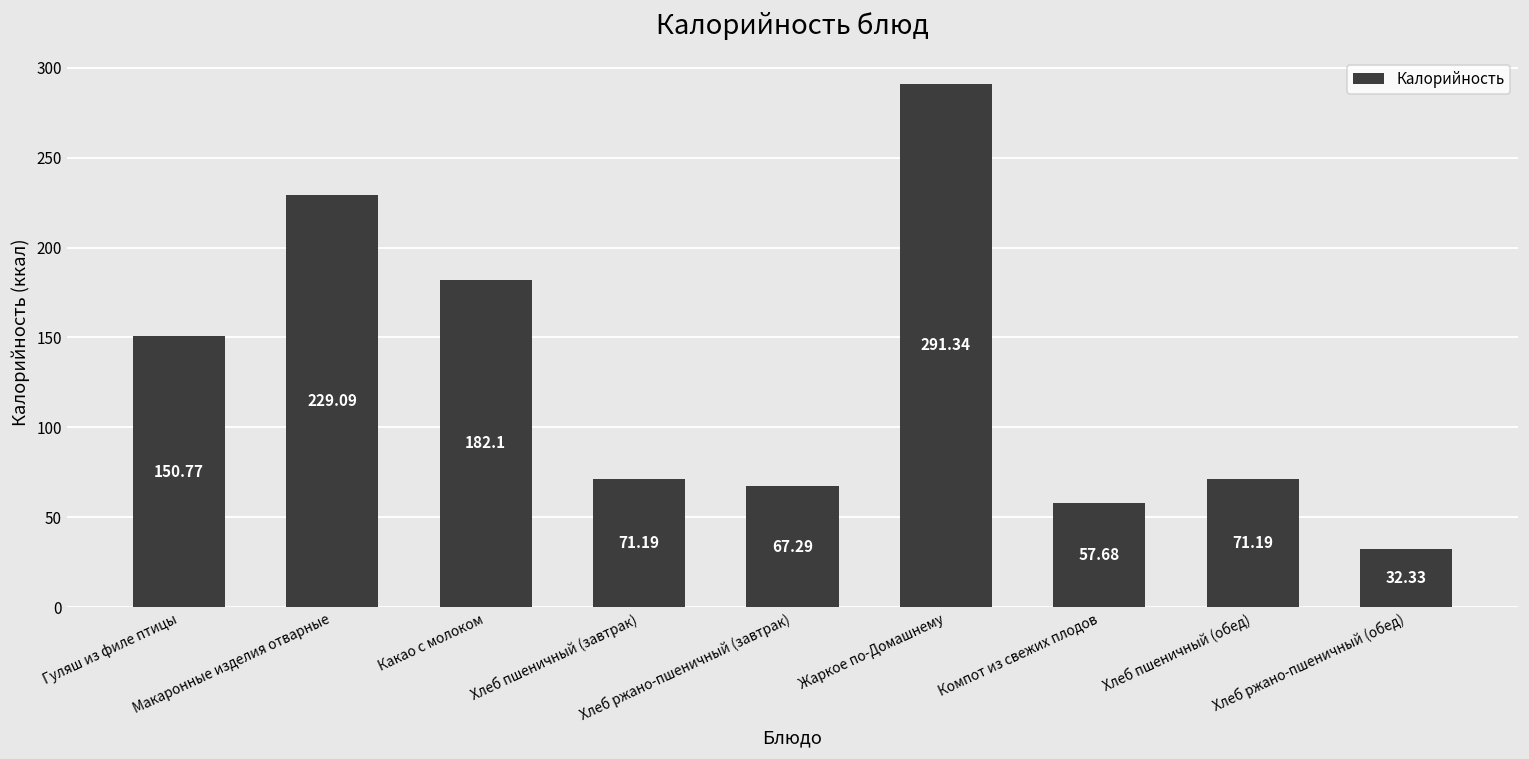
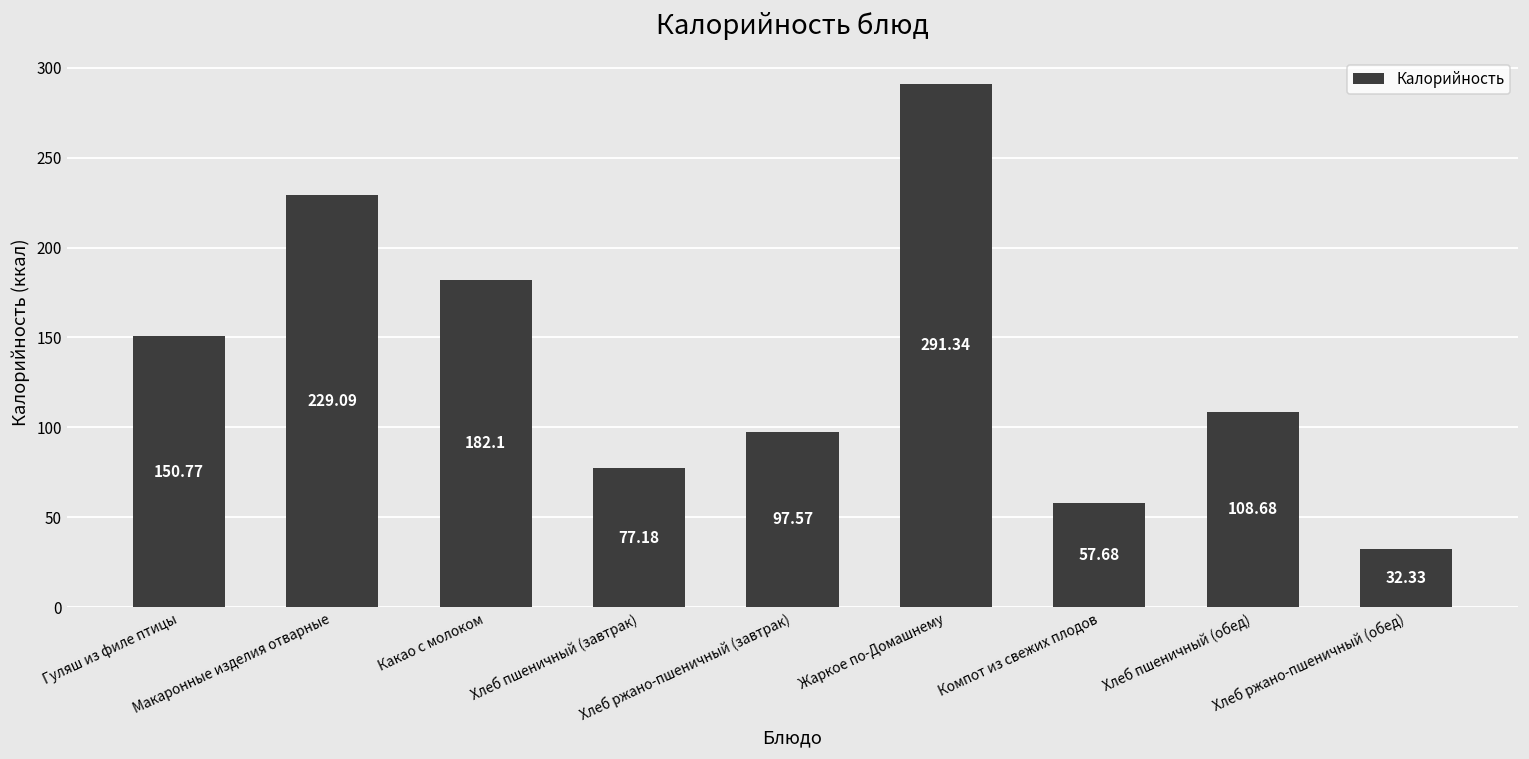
Хлеб пшеничный (завтрак): 71.19 -> 77.18
Хлеб ржано-пшеничный (завтрак): 67.29 -> 97.57
Хлеб пшеничный (обед): 71.19 -> 108.68
